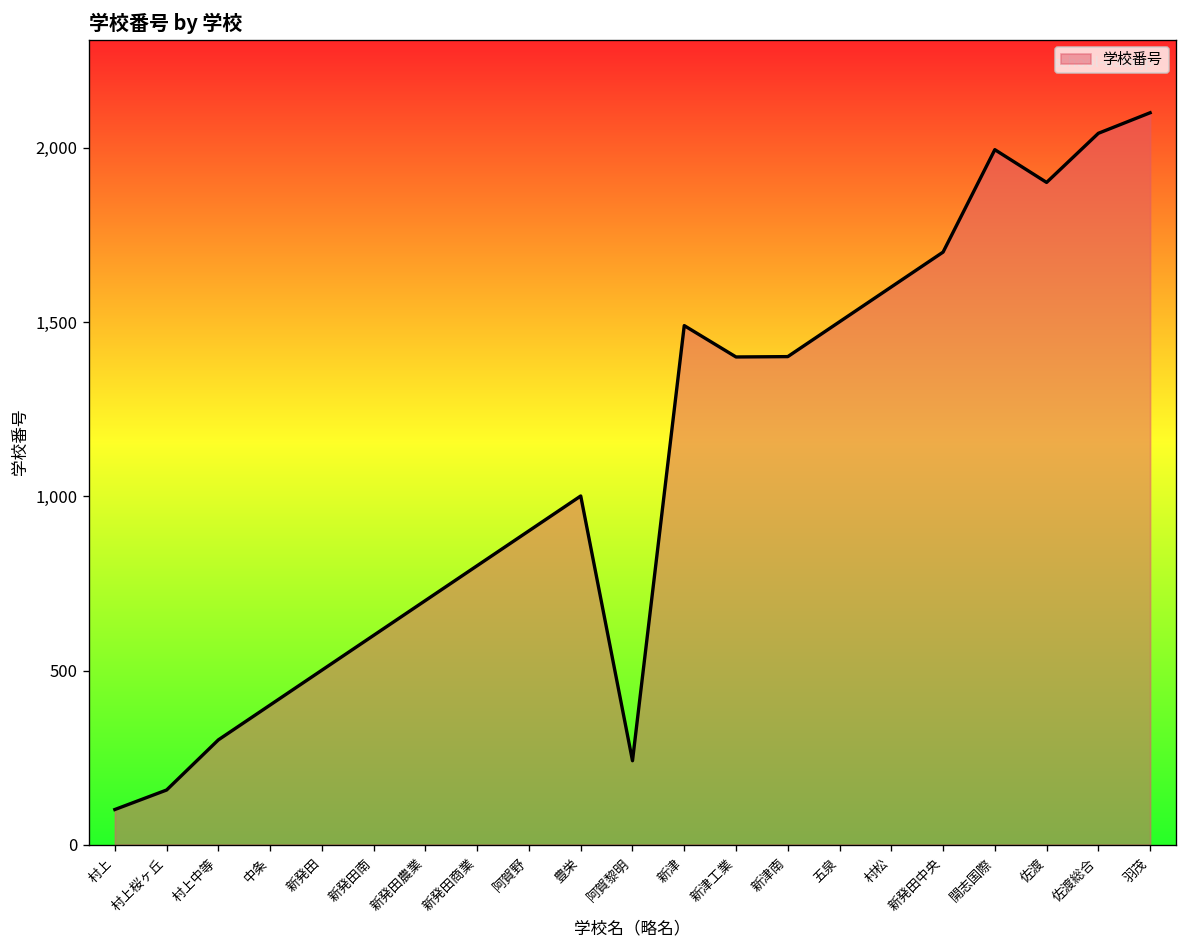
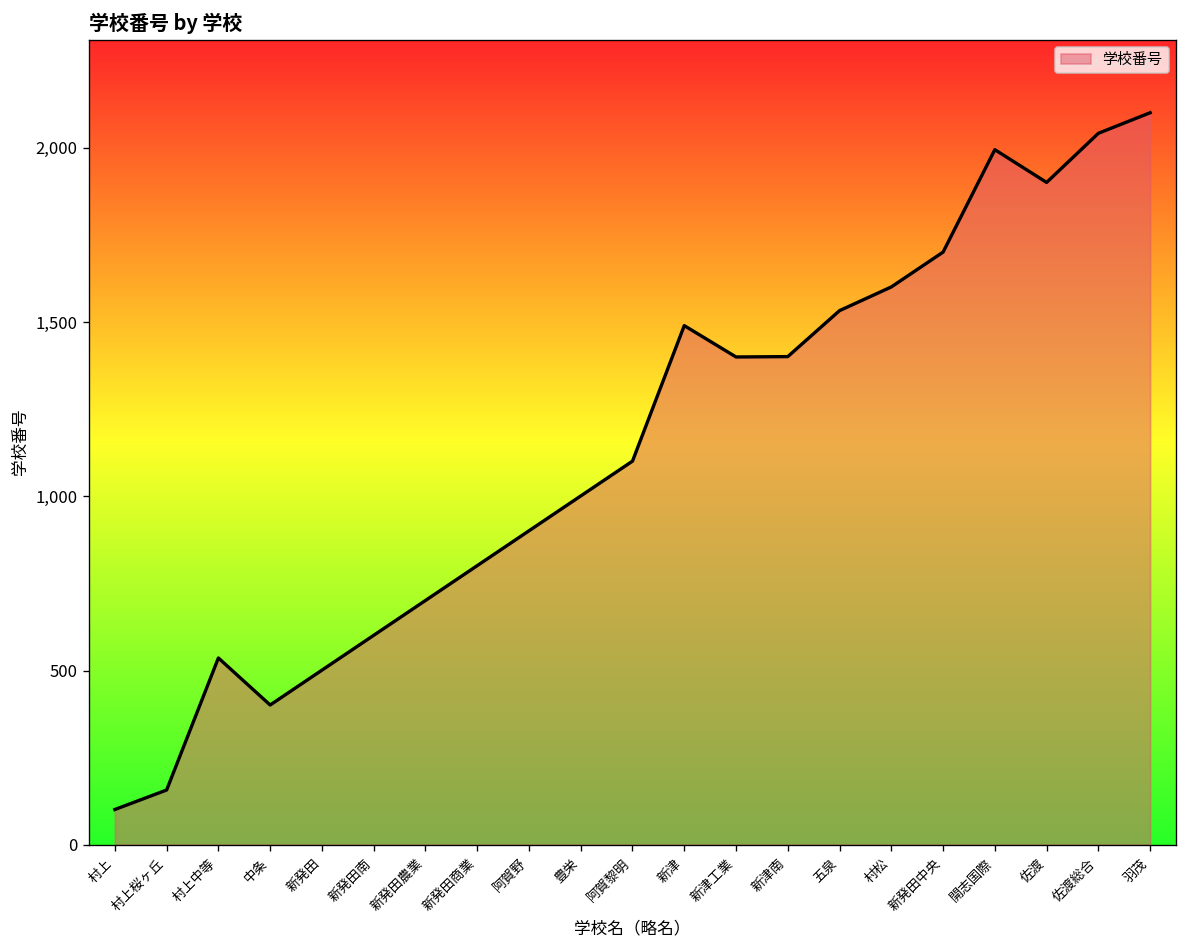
村上中等: 300 -> 540
阿賀黎明: 240 -> 1,100
五泉: 1,500 -> 1,530
